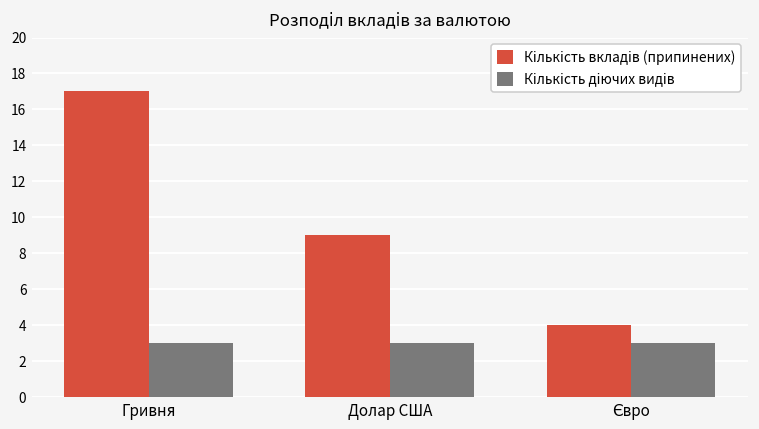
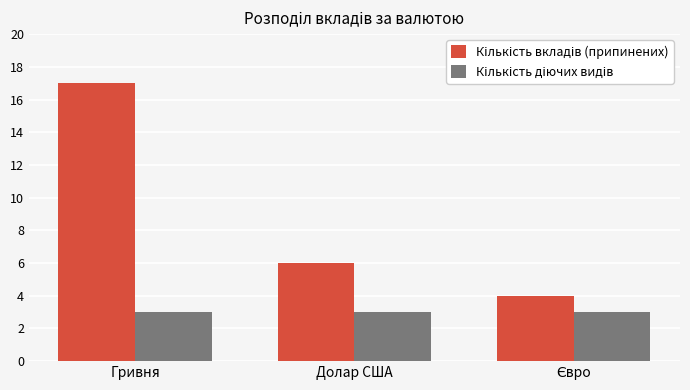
Кількість вкладів (припинених), Долар США: 9 -> 6
